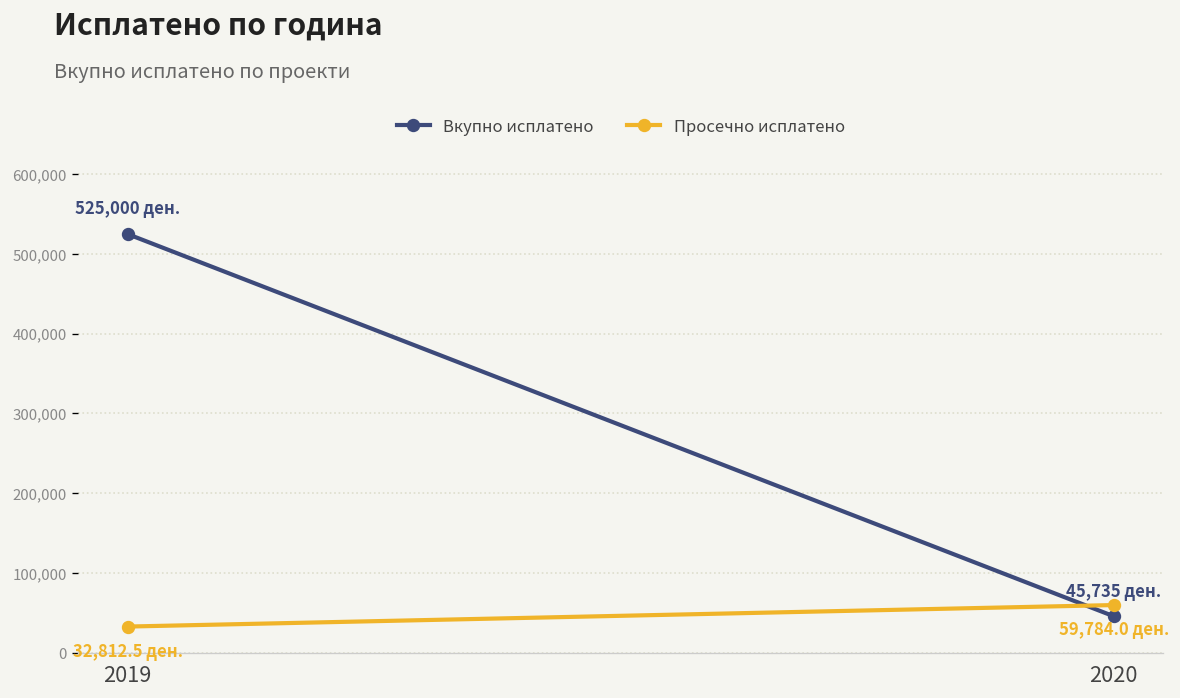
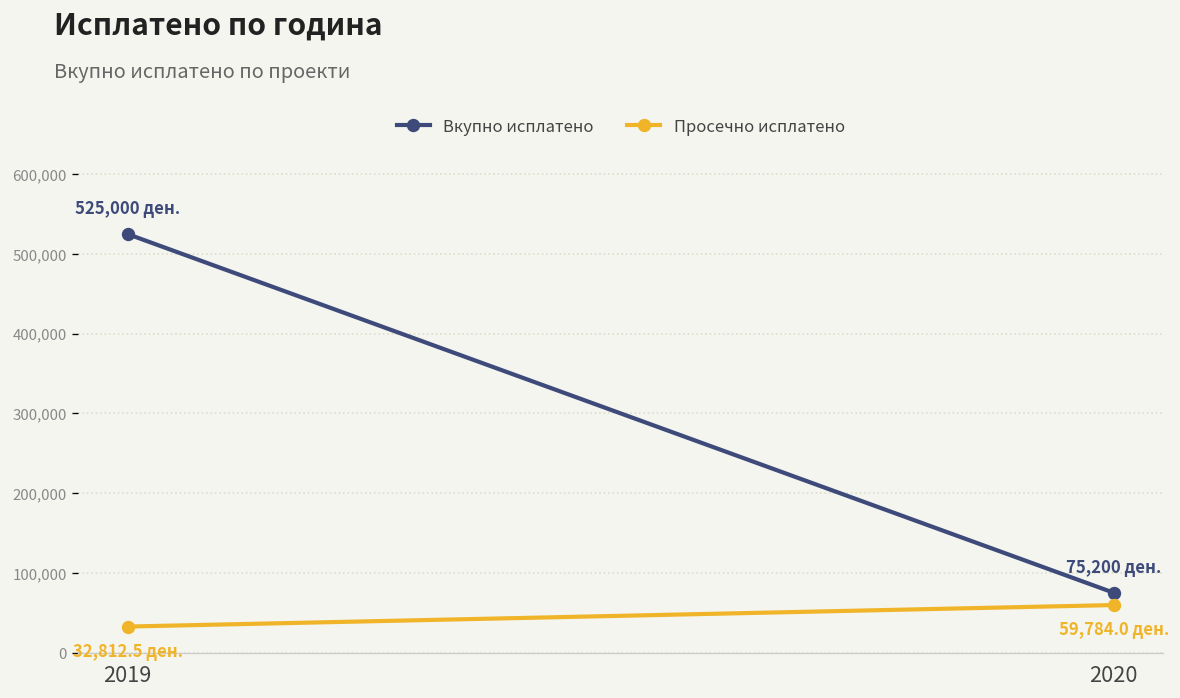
Вкупно исплатено, 2020: 45,735 -> 75,200
